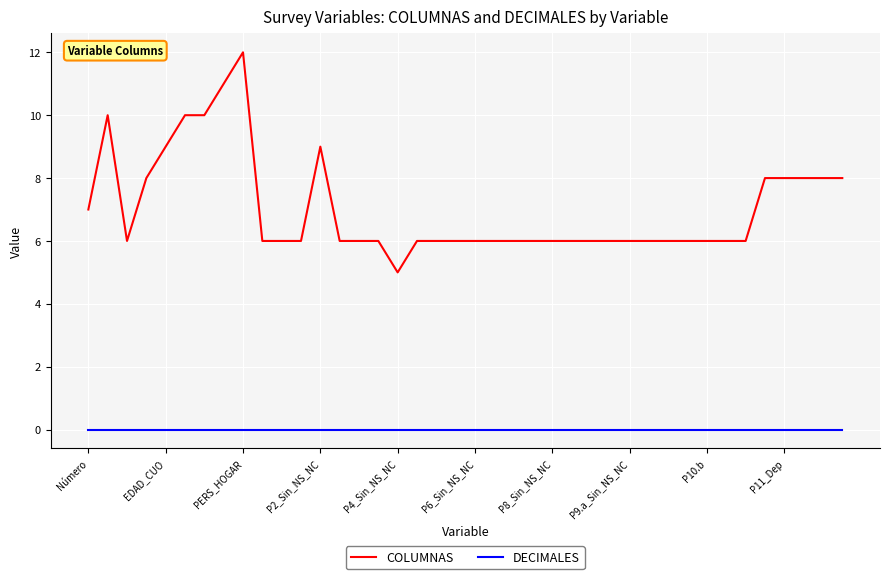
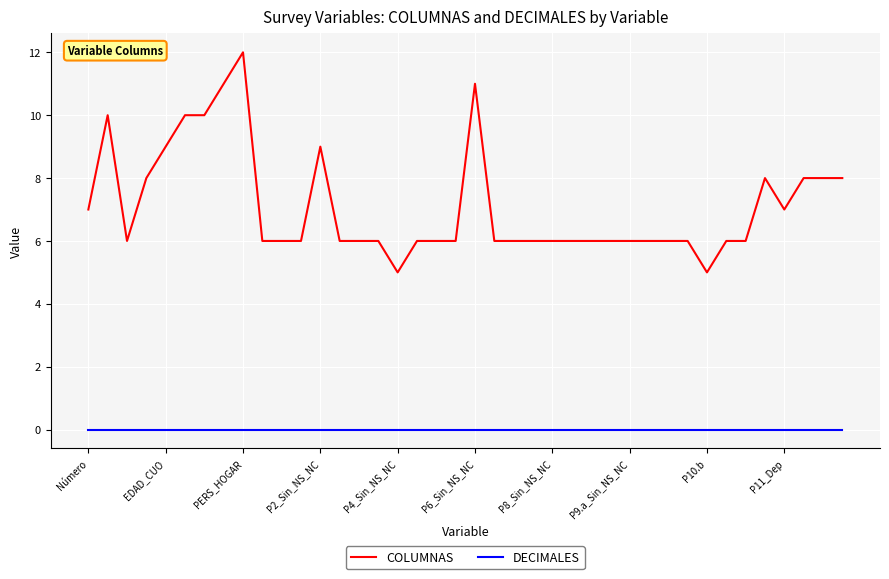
COLUMNAS, P6_Sin_NS_NC: 6 -> 11
COLUMNAS, P10.b: 6 -> 5
COLUMNAS, P11_Dep: 8 -> 7
